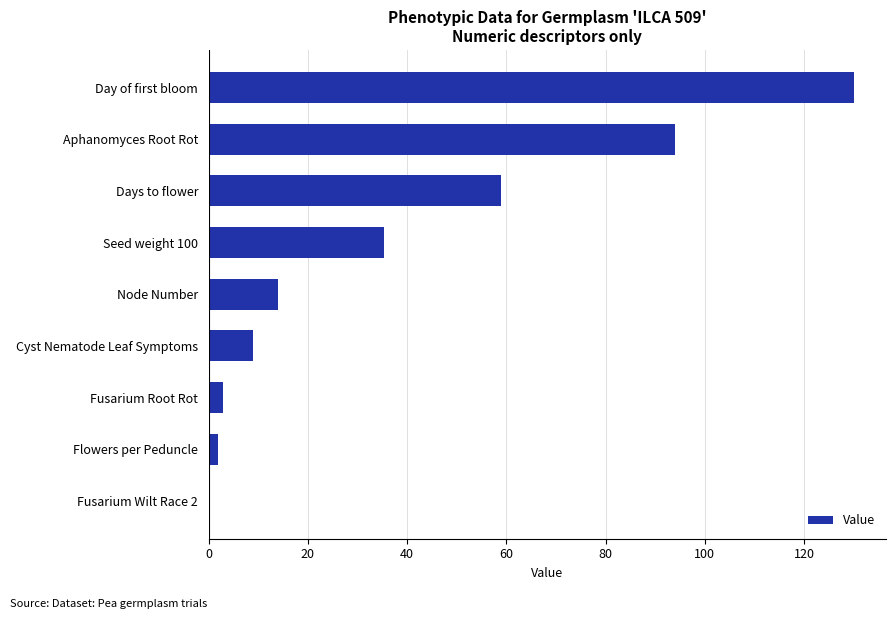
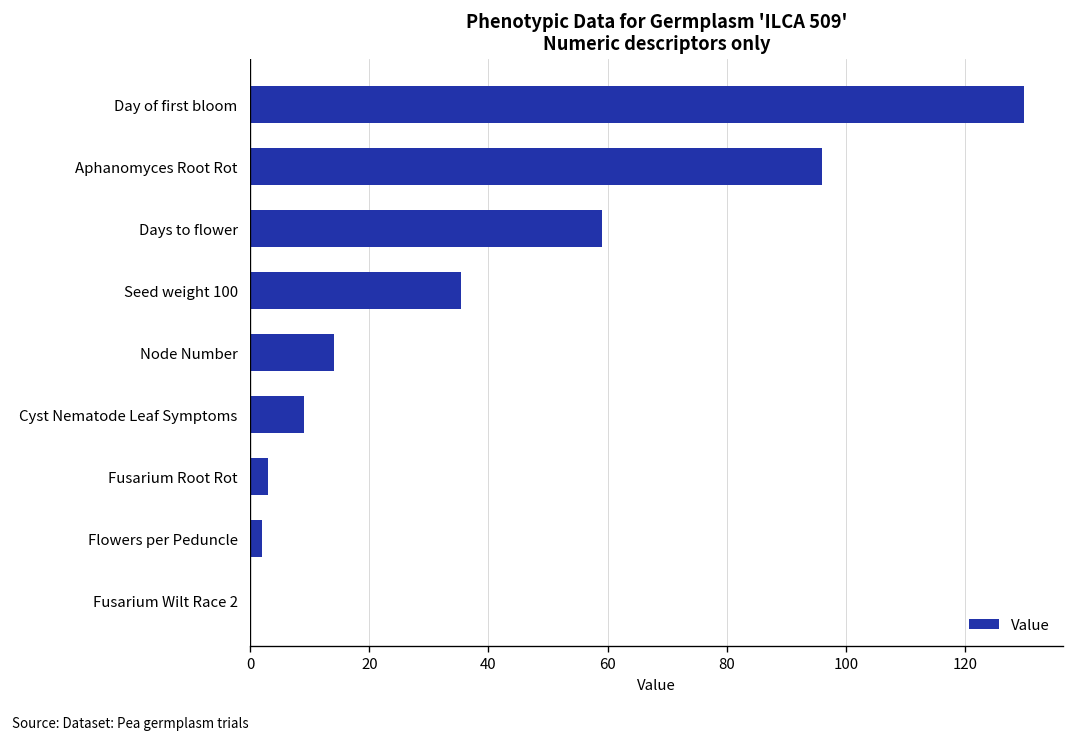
Aphanomyces Root Rot: 94 -> 96
